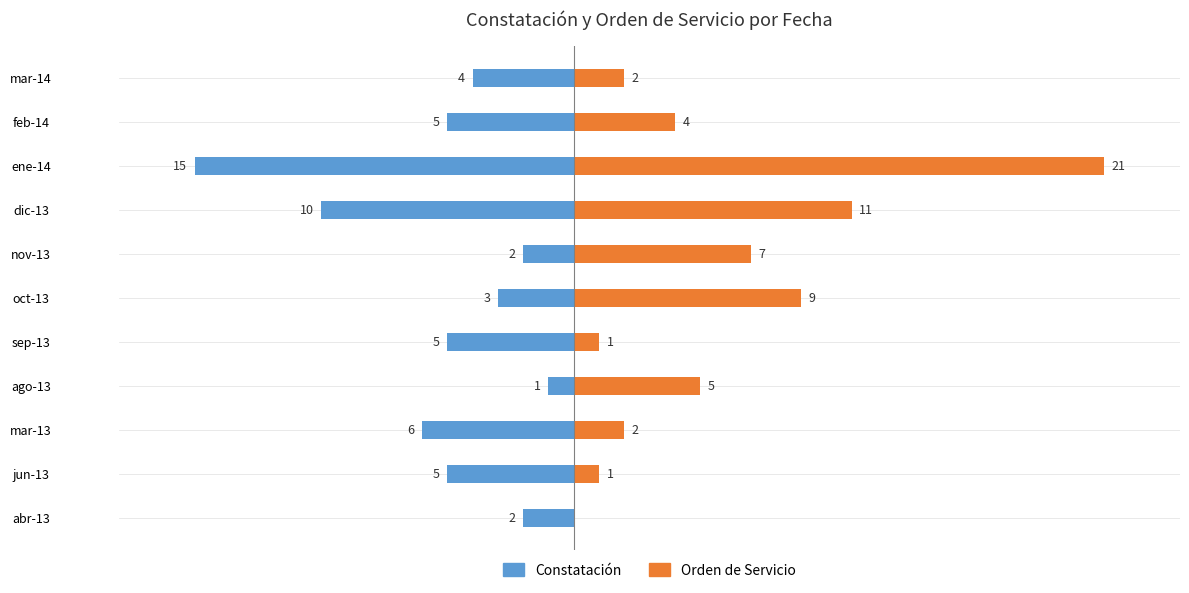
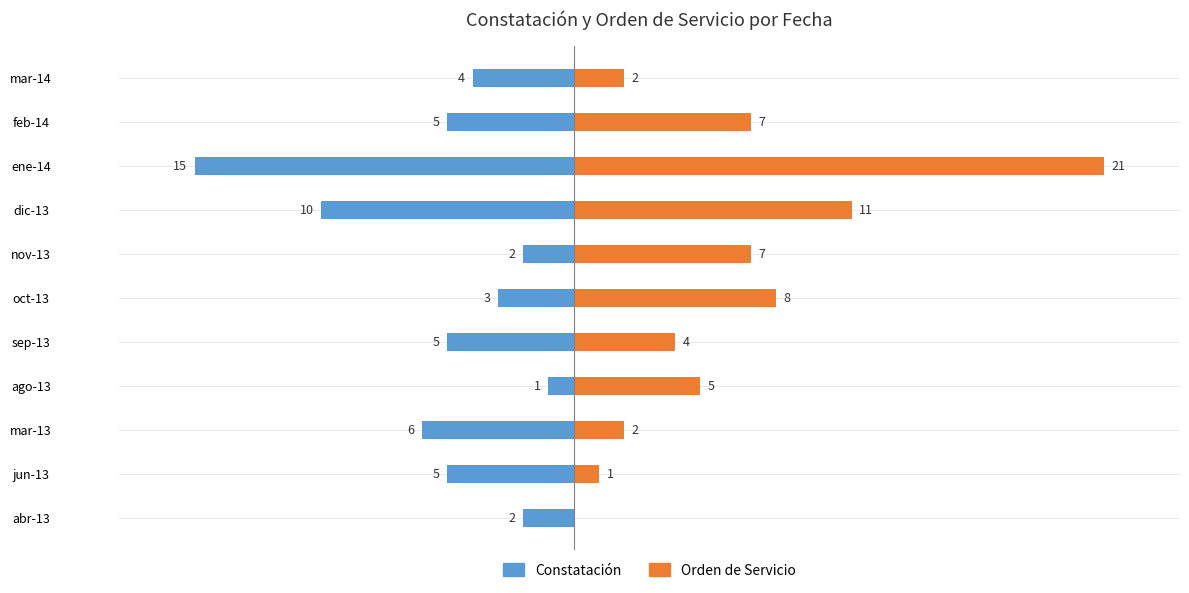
Orden de Servicio, feb-14: 4 -> 7
Orden de Servicio, oct-13: 9 -> 8
Orden de Servicio, sep-13: 1 -> 4
